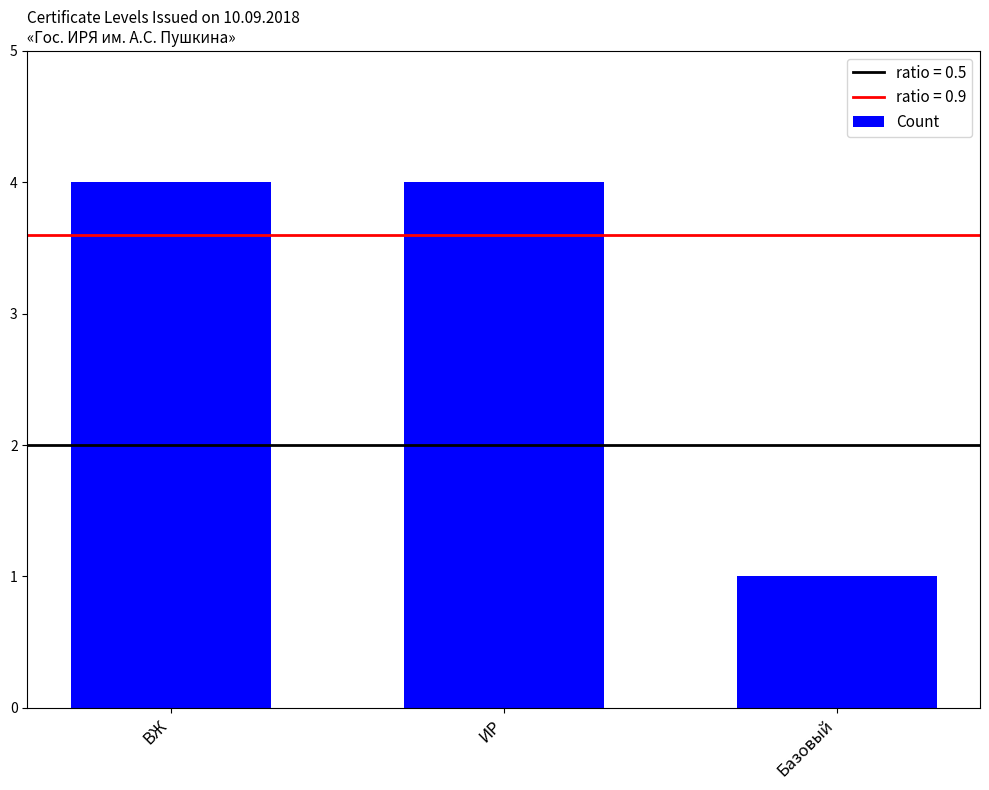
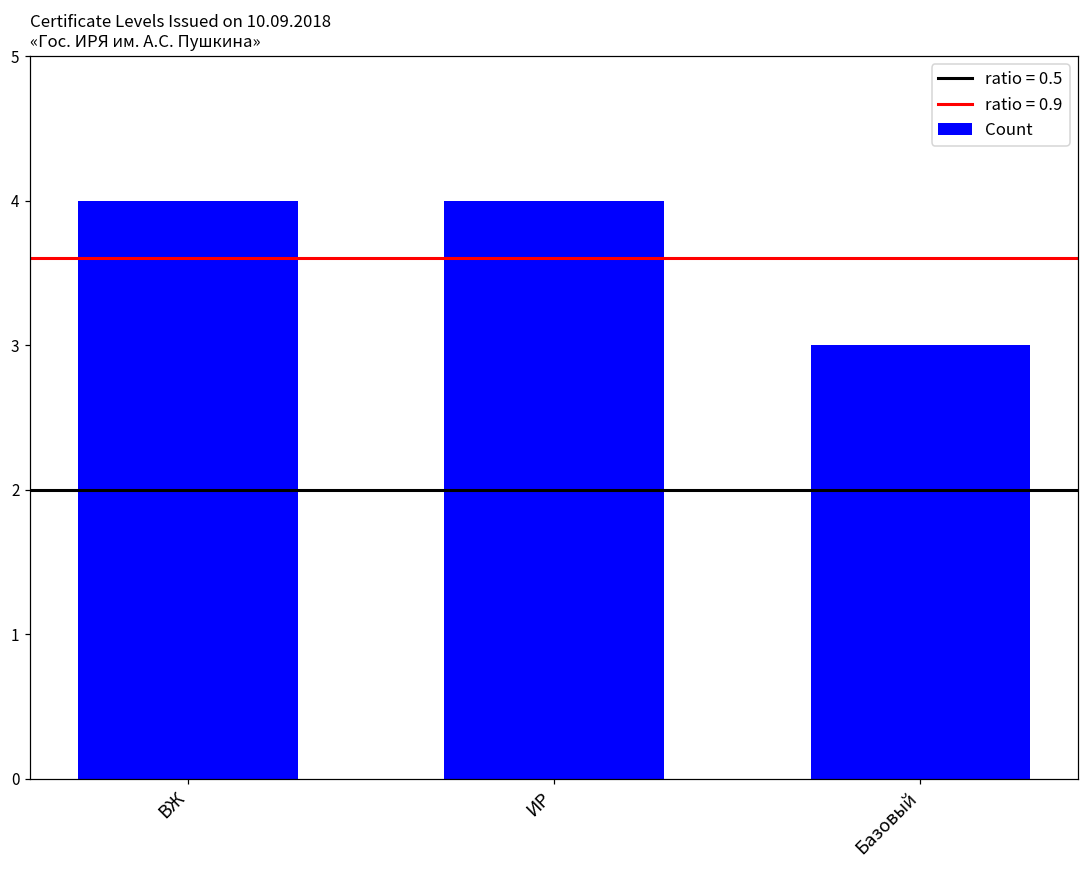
Базовый: 1 -> 3
